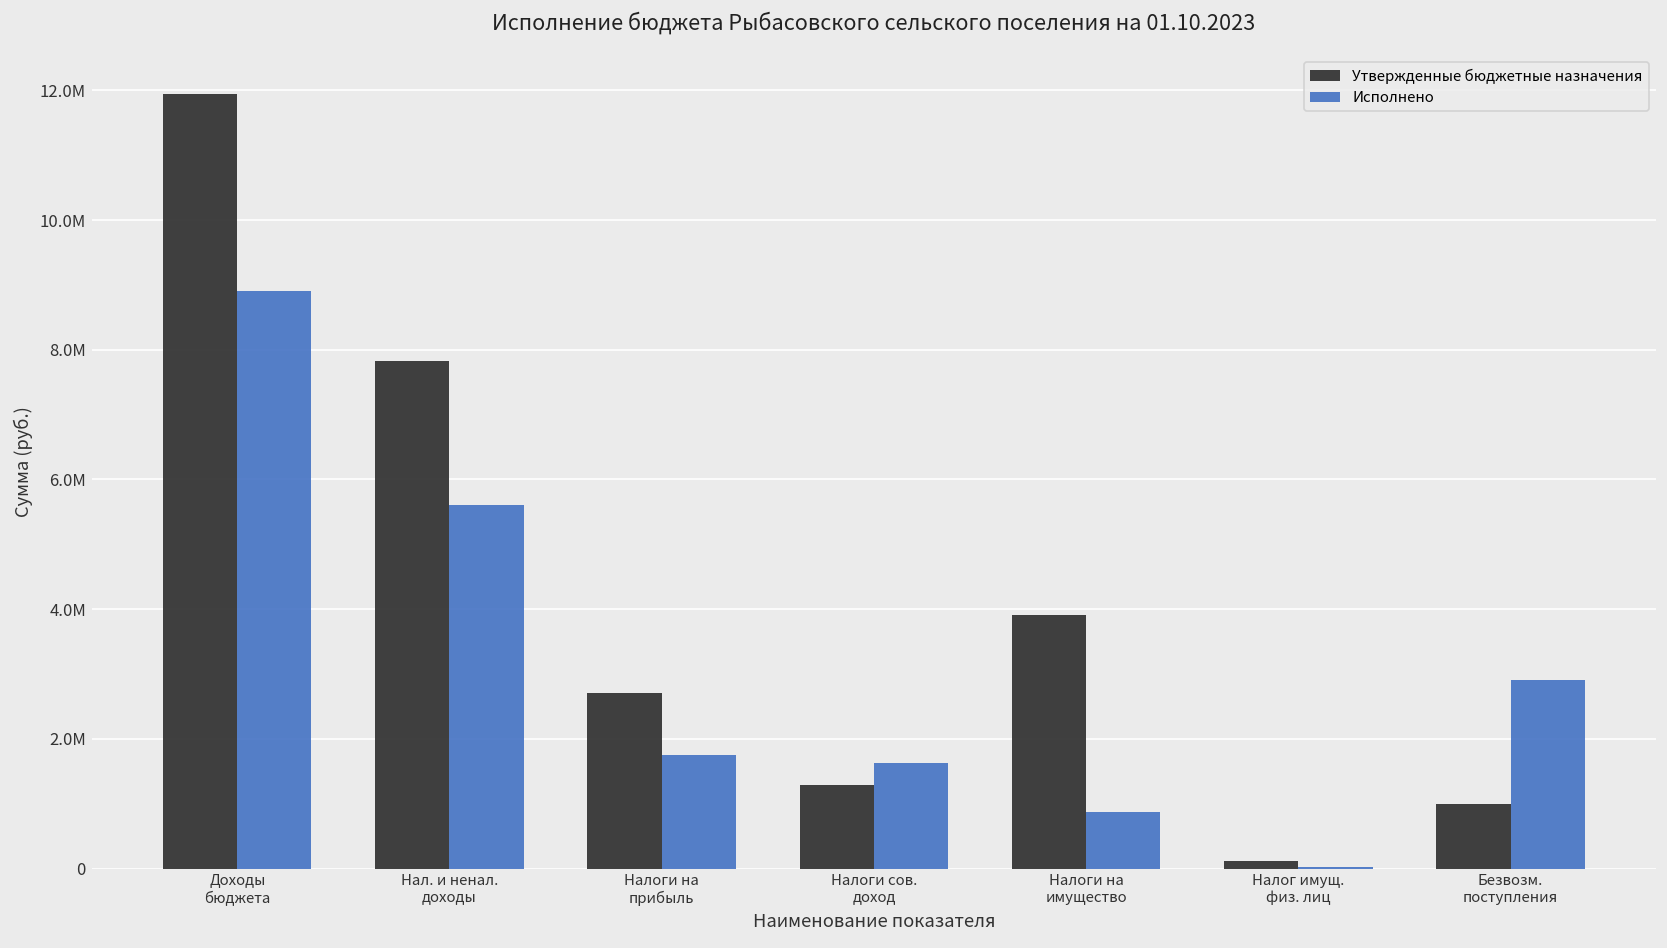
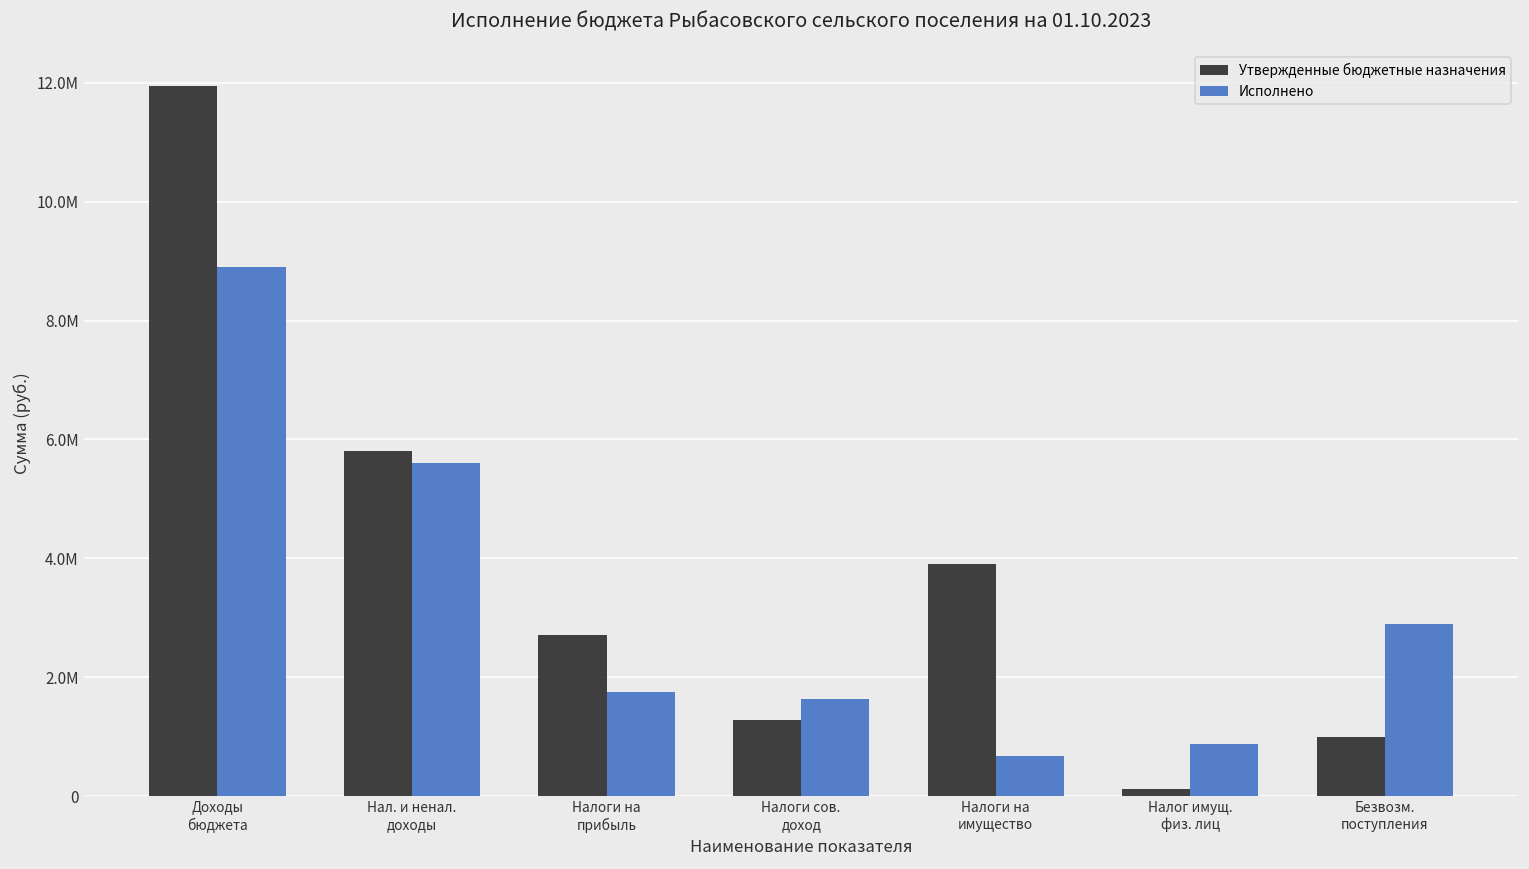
Утвержденные бюджетные назначения, Нал. и ненал. доходы: 7800000 -> 5800000
Исполнено, Налоги на имущество: 900000 -> 700000
Исполнено, Налог имущ. физ. лиц: 0 -> 900000
